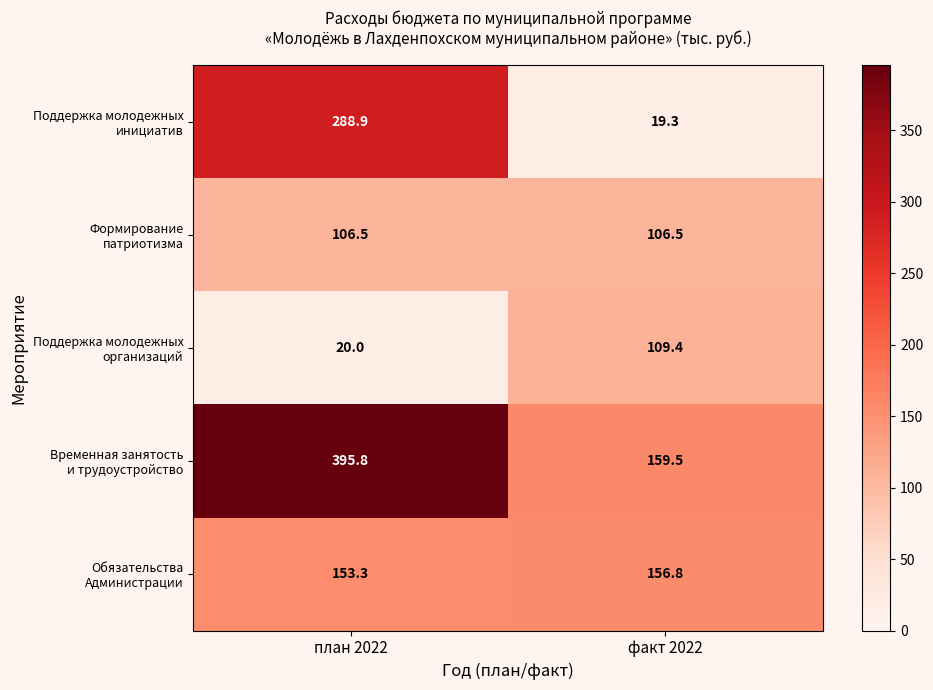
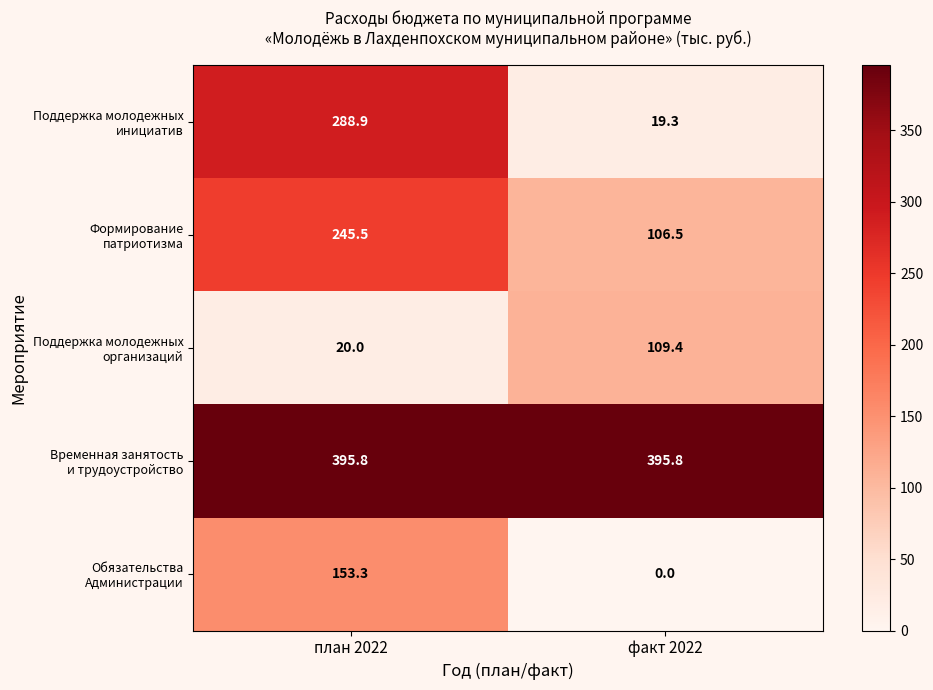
Формирование патриотизма, план 2022: 106.5 -> 245.5
Временная занятость и трудоустройство, факт 2022: 159.5 -> 395.8
Обязательства Администрации, факт 2022: 156.8 -> 0.0
